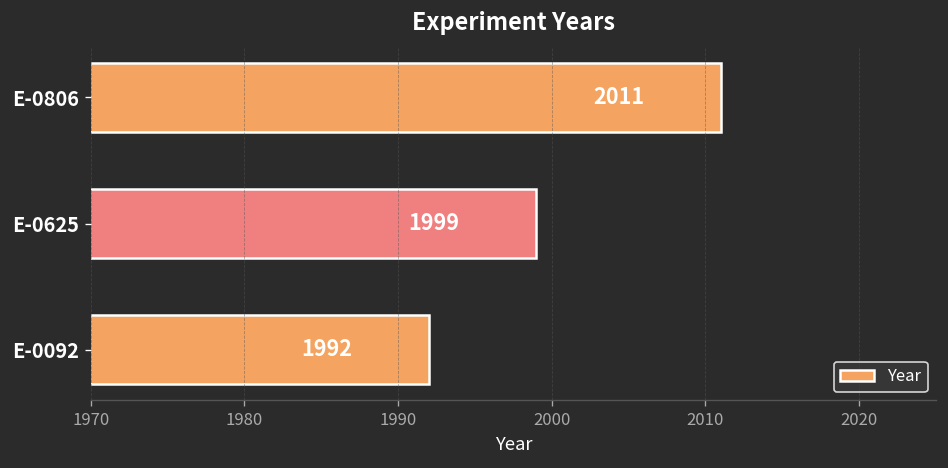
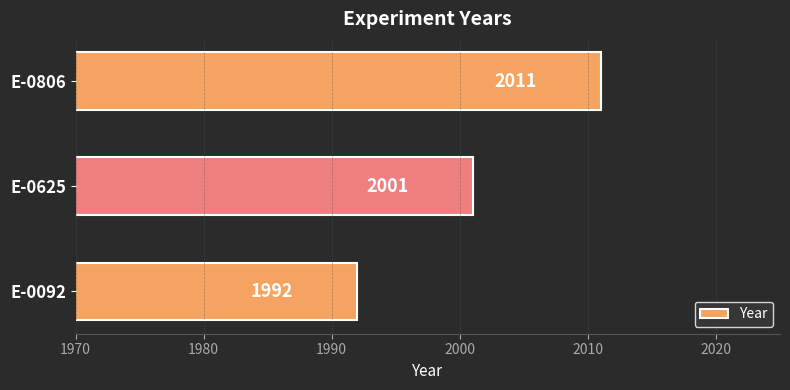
E-0625: 1999 -> 2001
